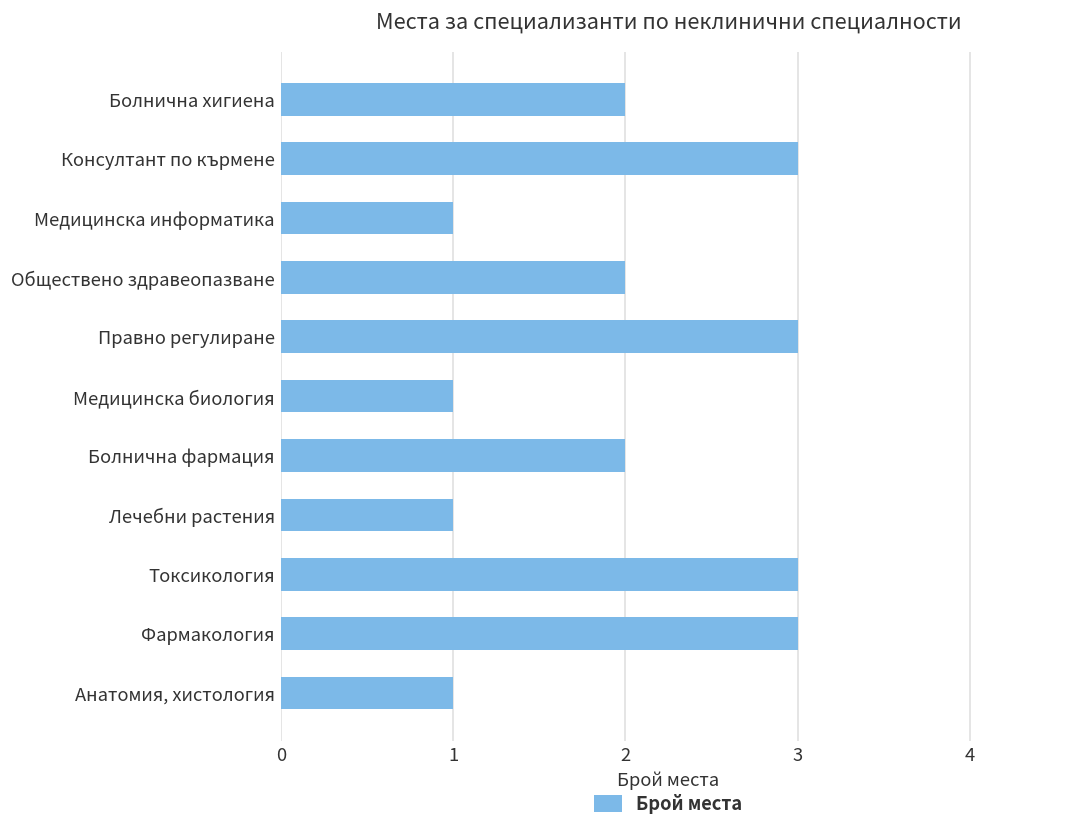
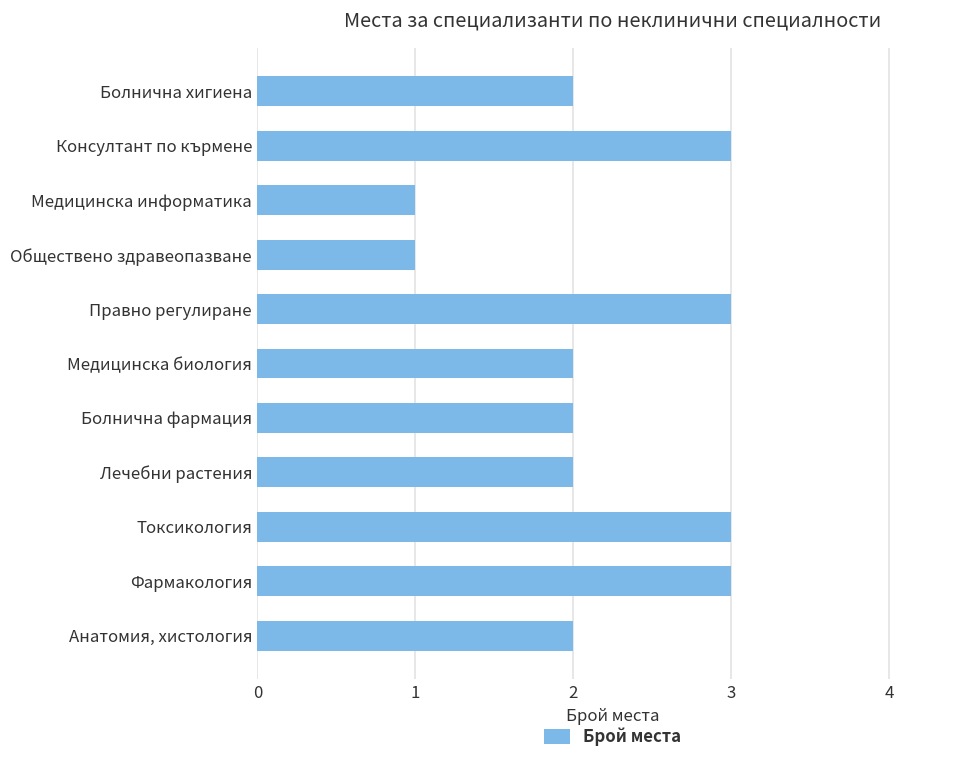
Обществено здравеопазване: 2 -> 1
Медицинска биология: 1 -> 2
Лечебни растения: 1 -> 2
Анатомия, хистология: 1 -> 2
